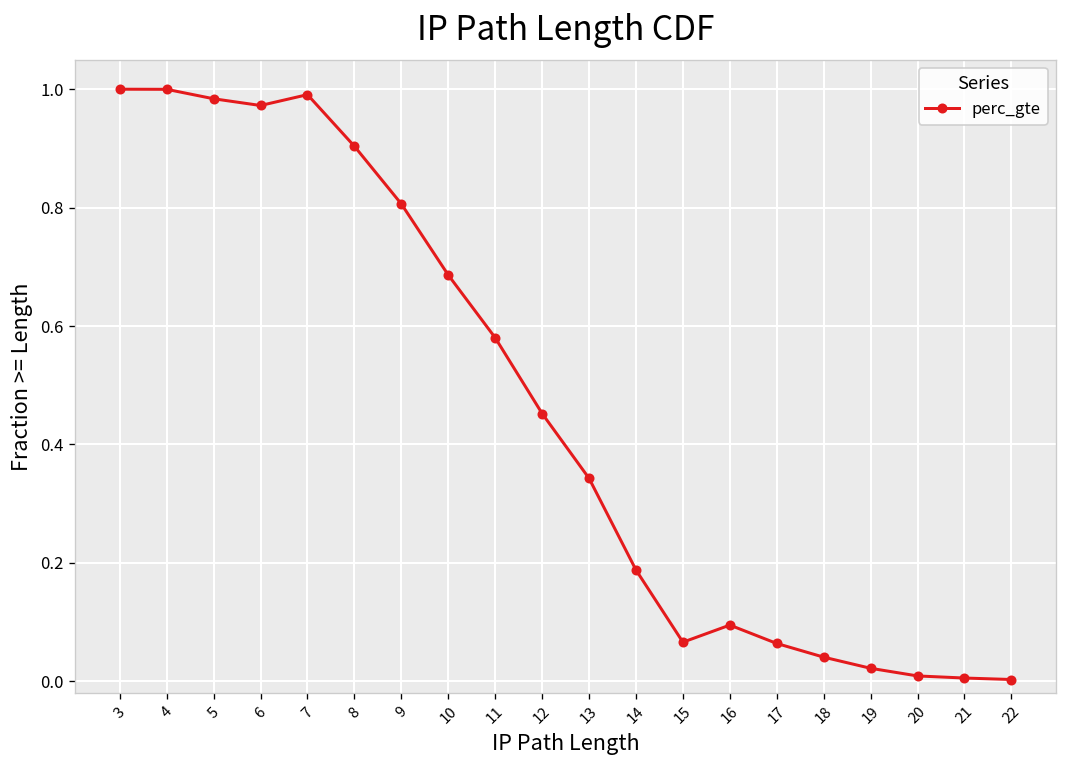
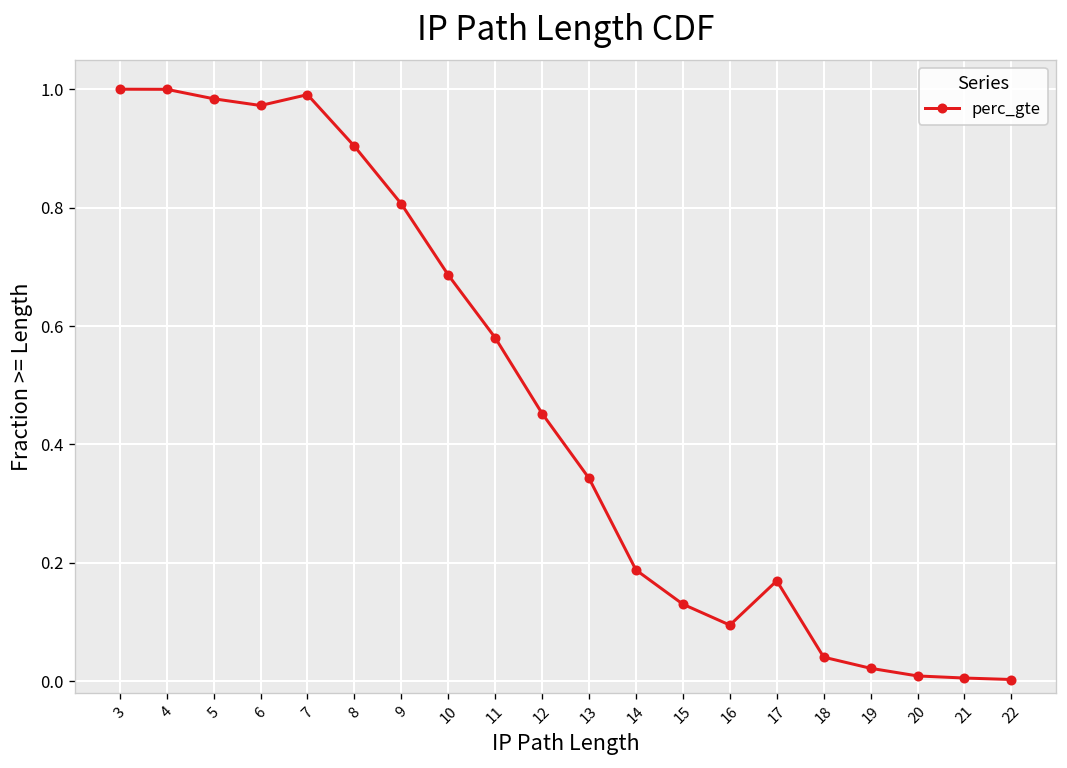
15: 0.07 -> 0.13
17: 0.06 -> 0.17
